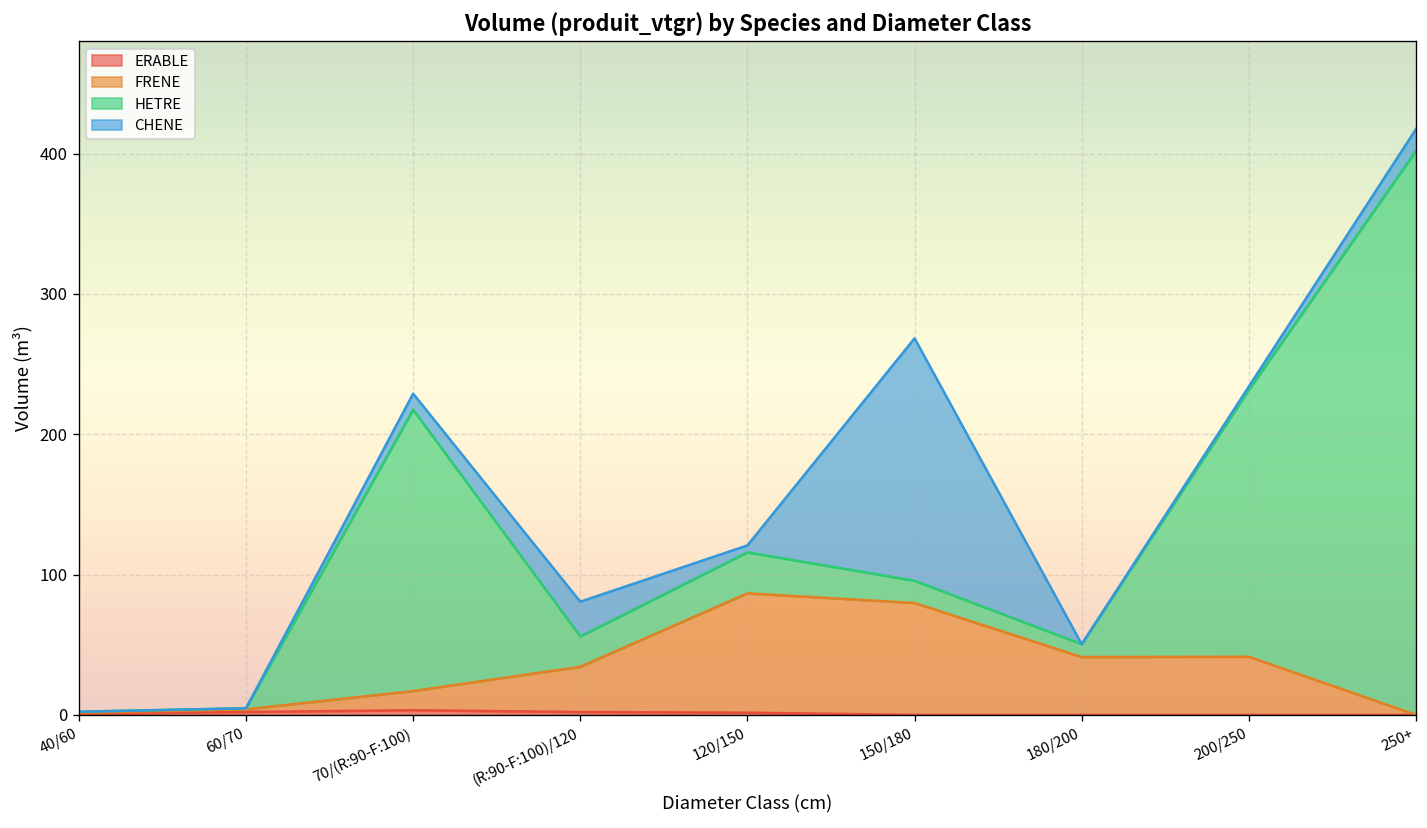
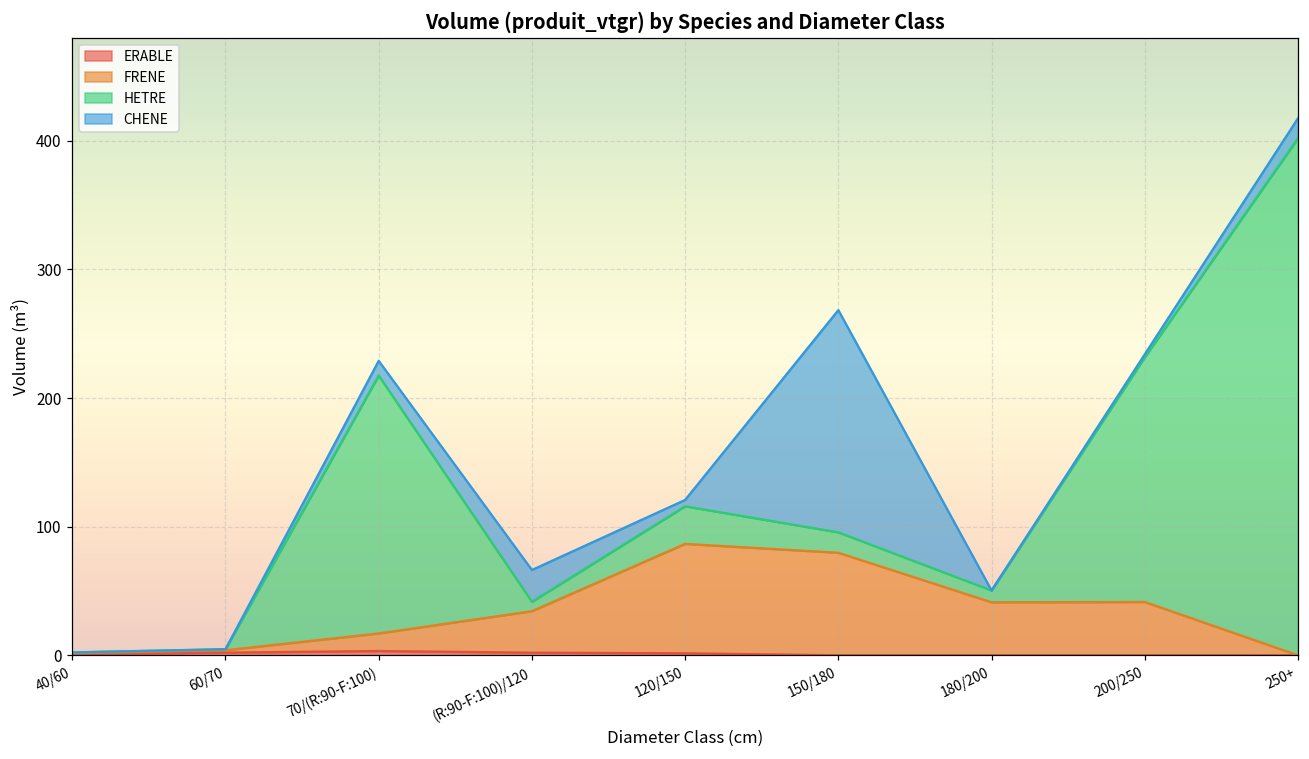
HETRE, (R:90-F:100)/120: 22 -> 7
